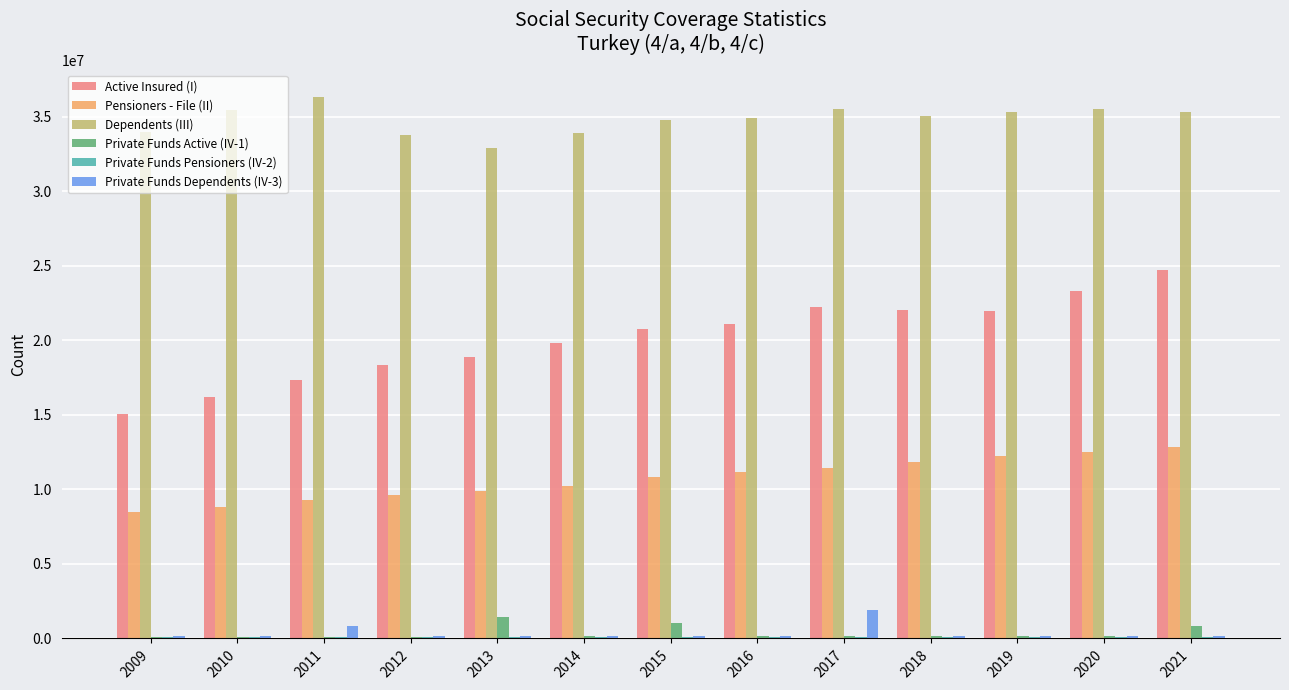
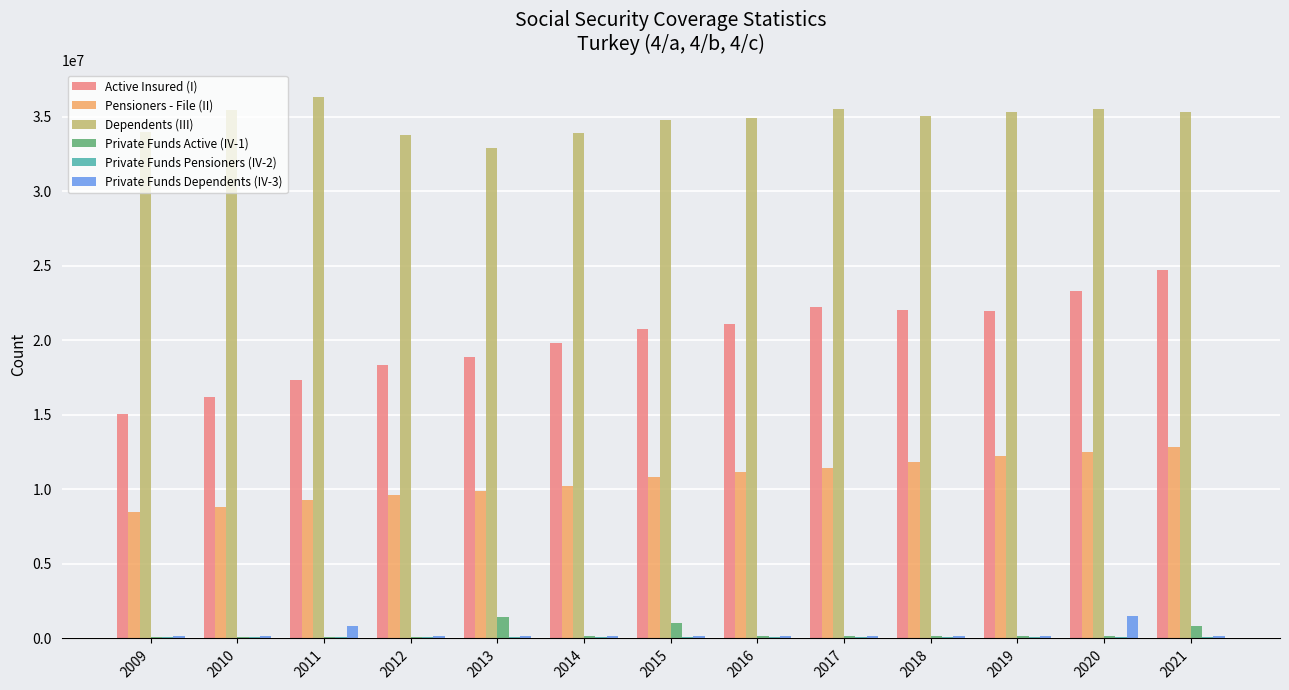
Private Funds Dependents (IV-3), 2017: 1900000 -> 200000
Private Funds Dependents (IV-3), 2020: 200000 -> 1500000
